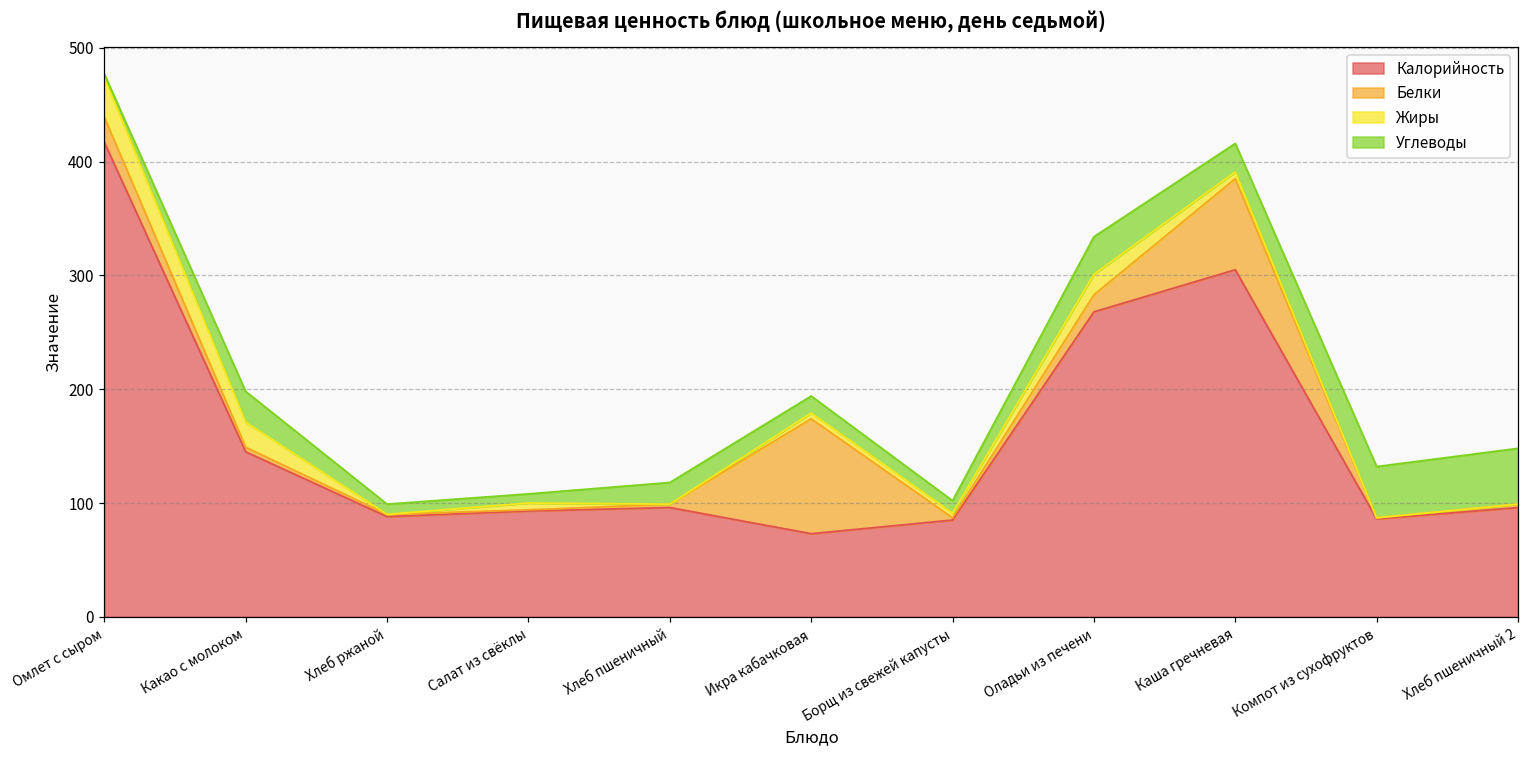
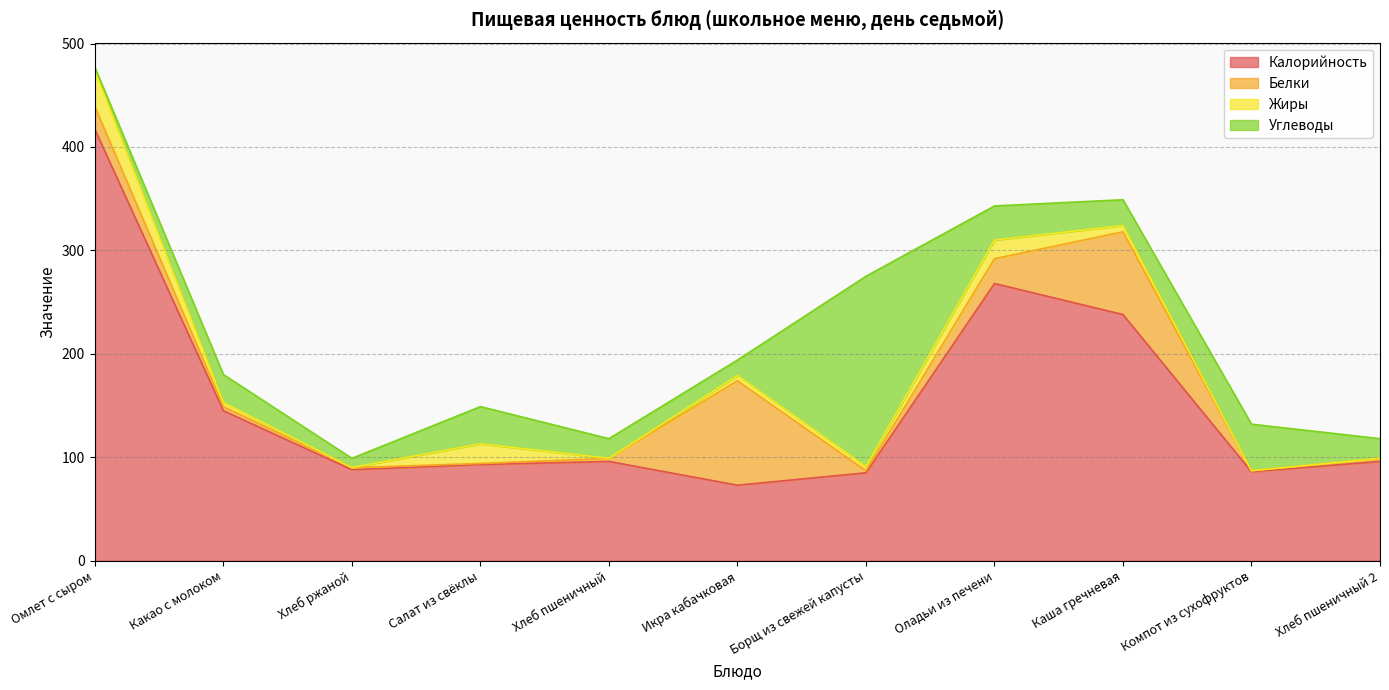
Жиры, Какао с молоком: 22 -> 4
Жиры, Салат из свёклы: 6 -> 19
Углеводы, Салат из свёклы: 8 -> 36
Углеводы, Борщ из свежей капусты: 11 -> 184
Белки, Оладьи из печени: 15 -> 24
Калорийность, Каша гречневая: 305 -> 238
Углеводы, Хлеб пшеничный 2: 49 -> 19
